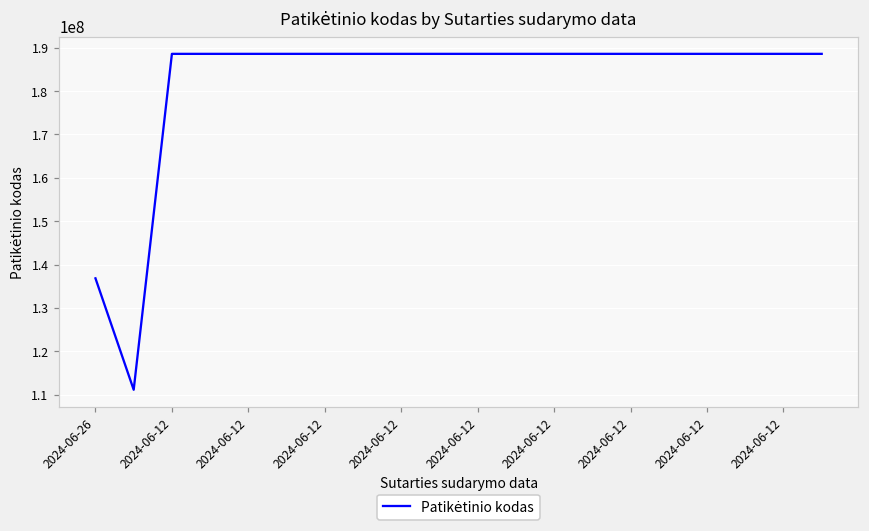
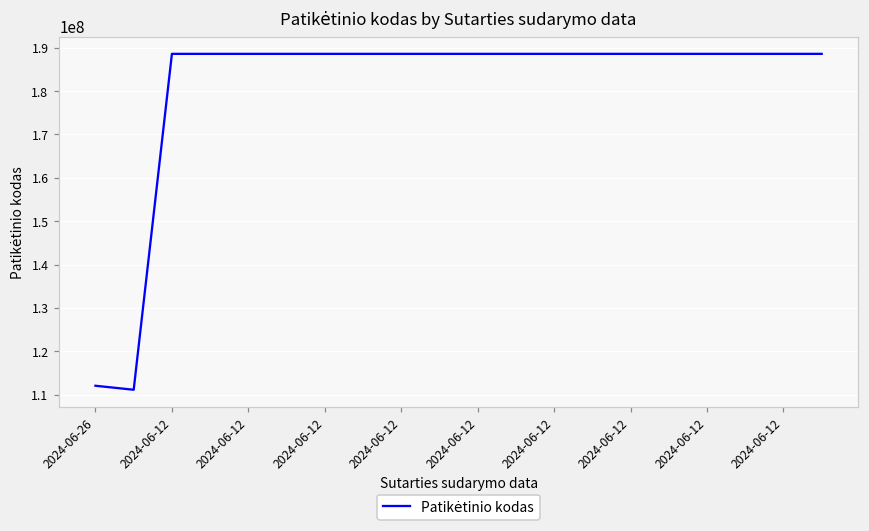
2024-06-26: 137000000 -> 112000000
